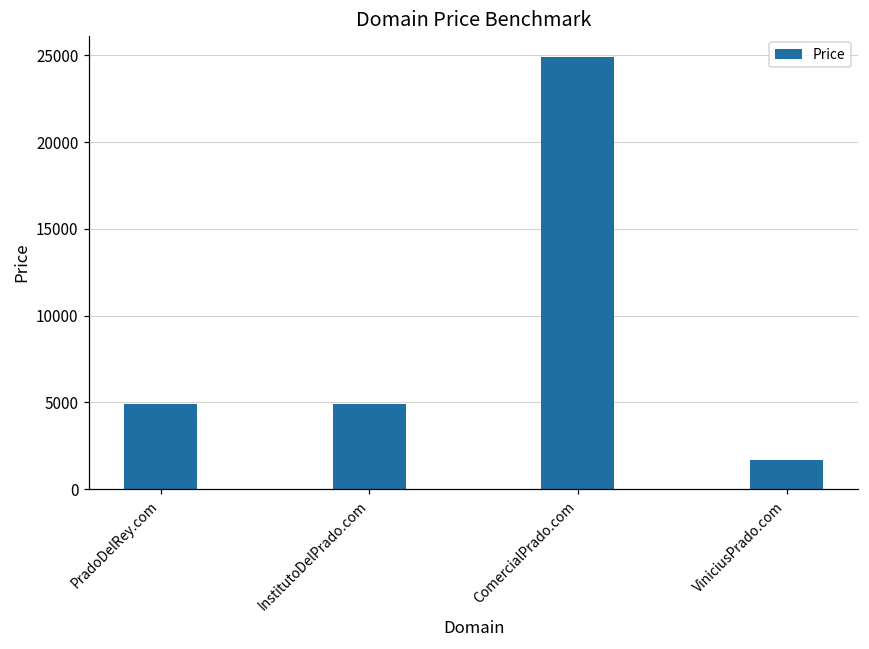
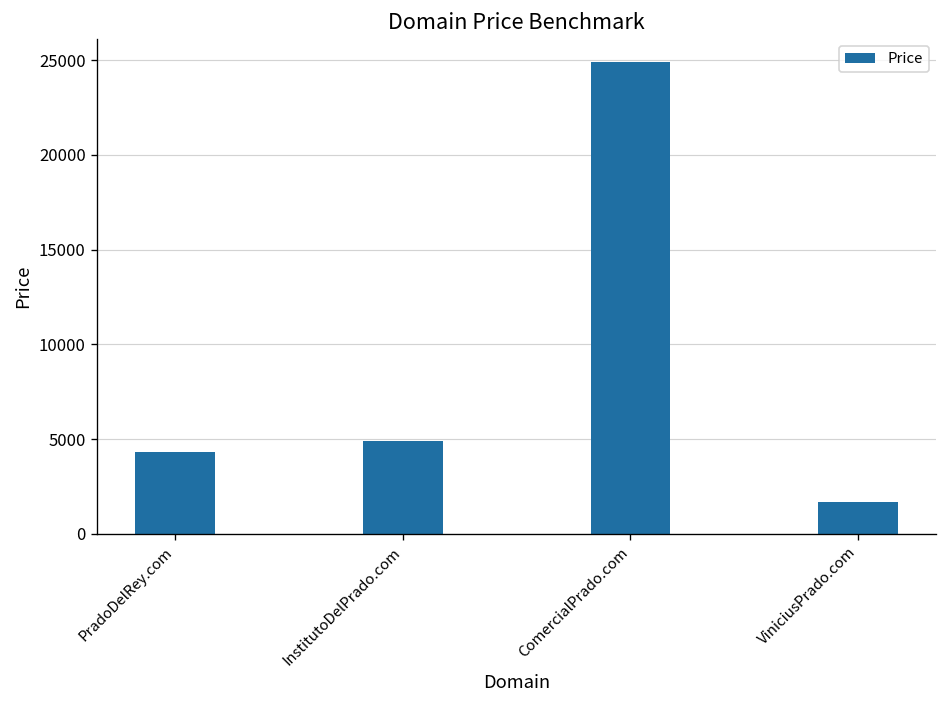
PradoDelRey.com: 4900 -> 4300
